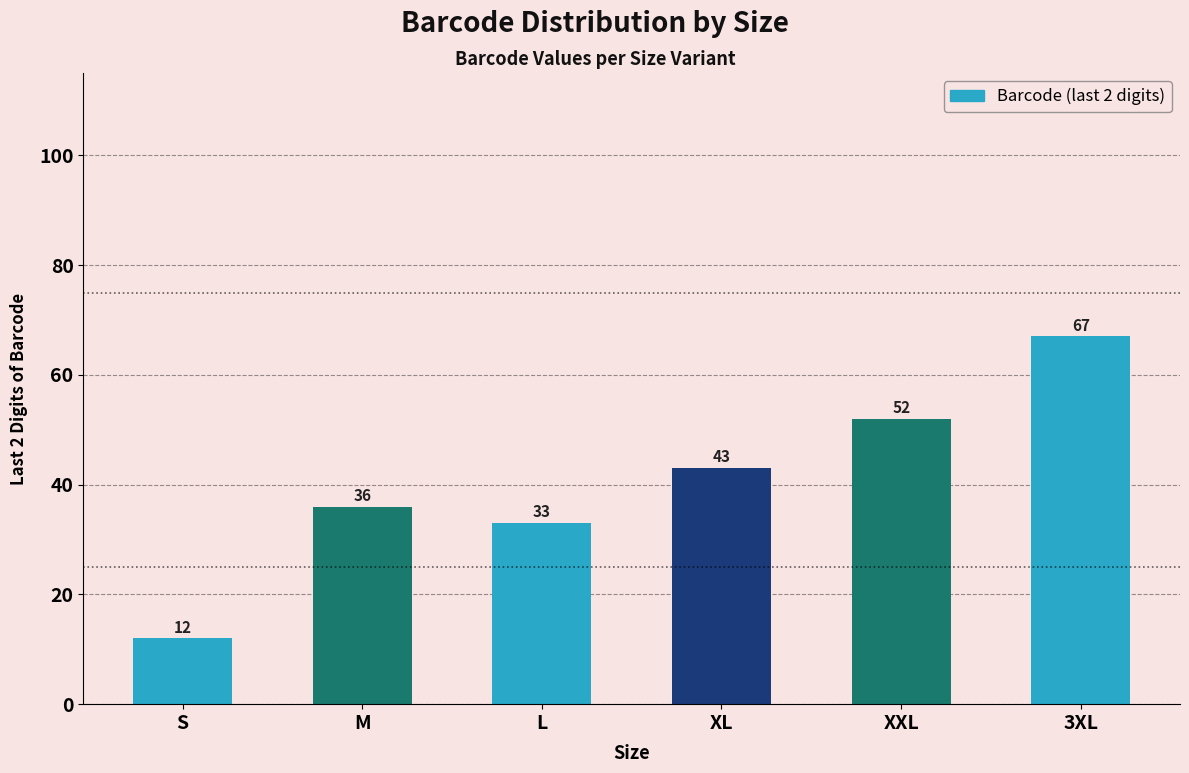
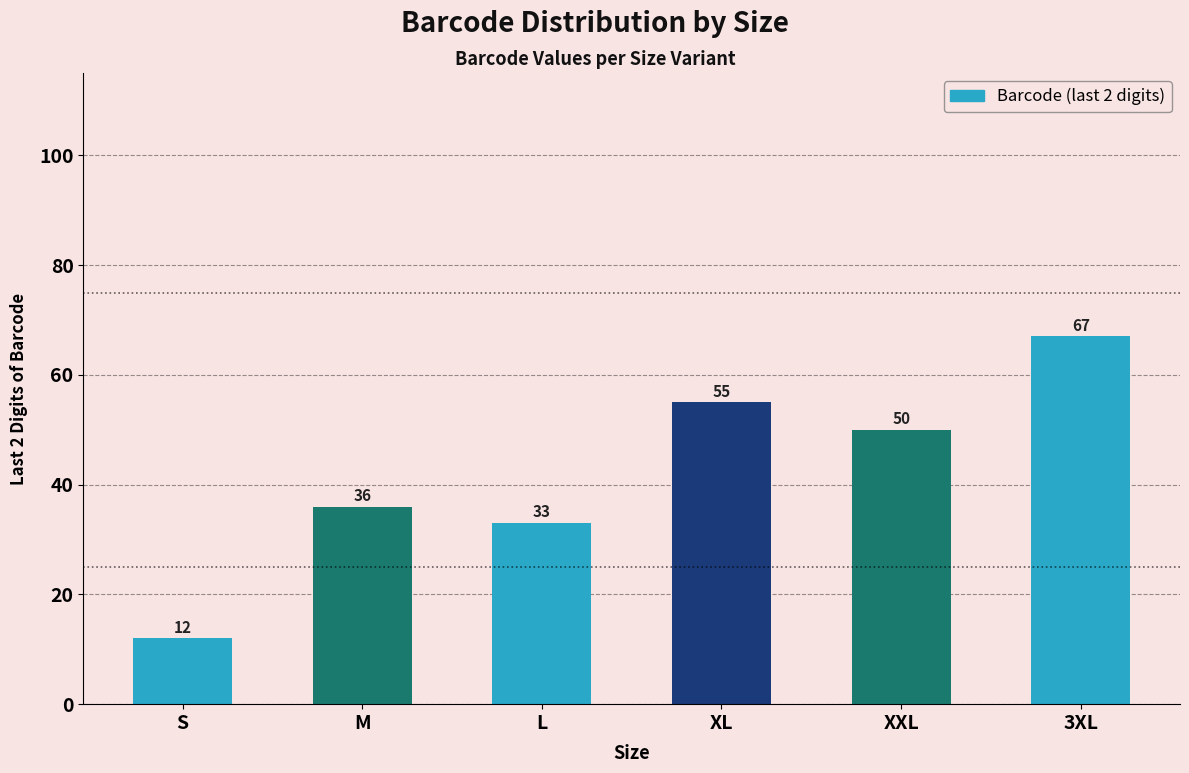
XL: 43 -> 55
XXL: 52 -> 50
